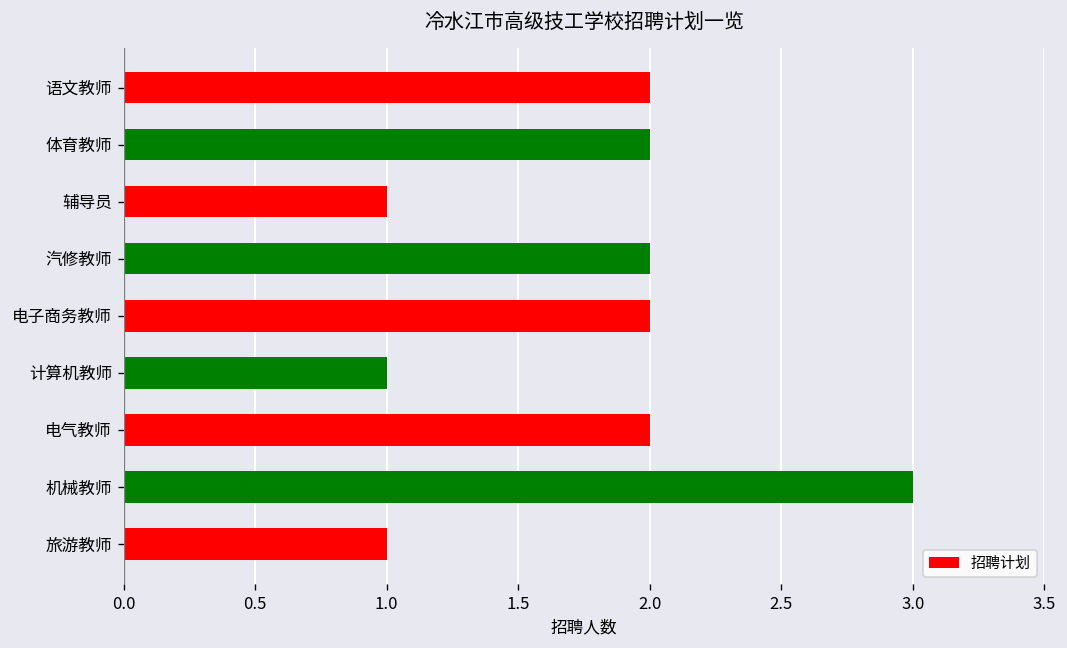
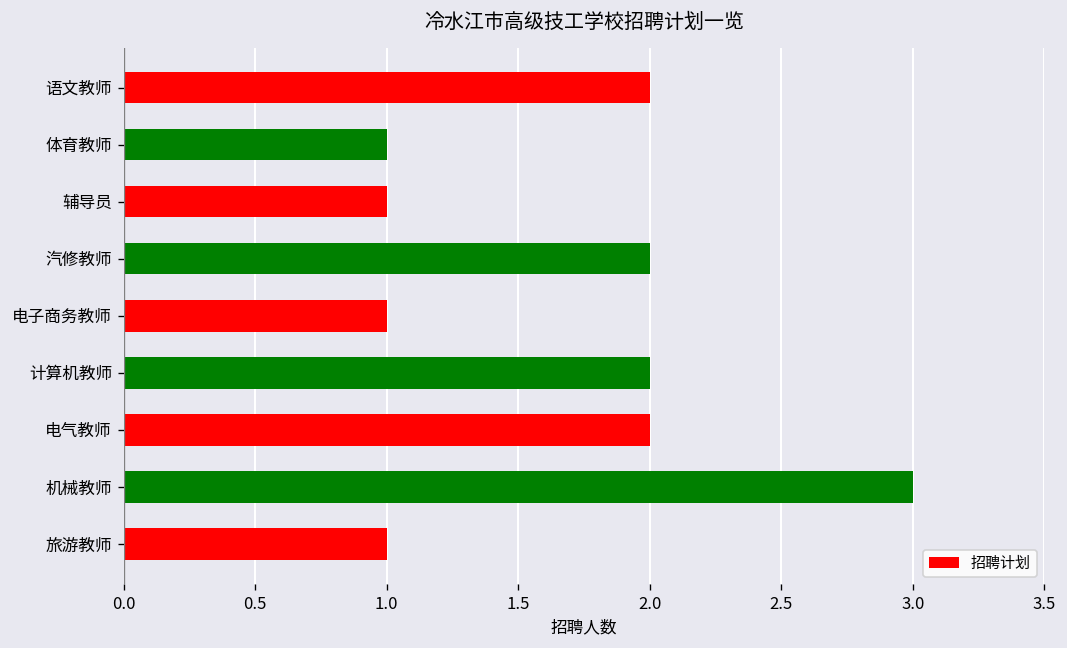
体育教师: 2 -> 1
电子商务教师: 2 -> 1
计算机教师: 1 -> 2
